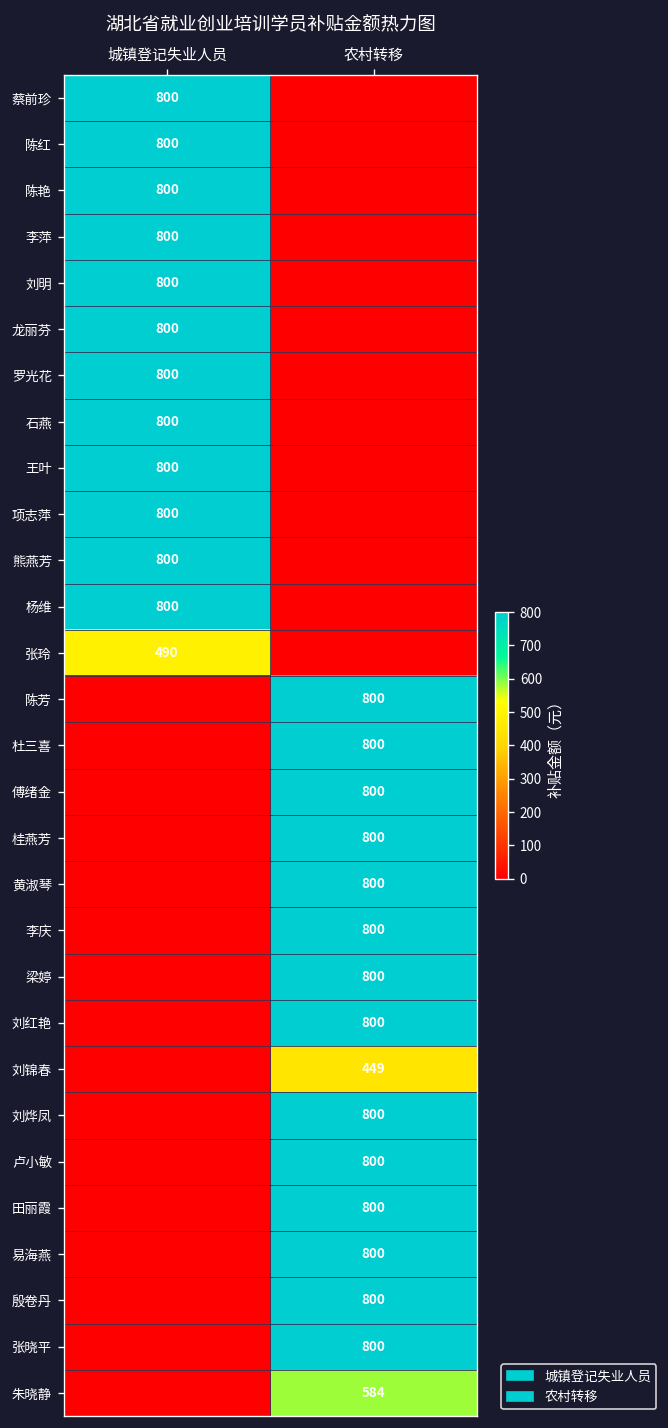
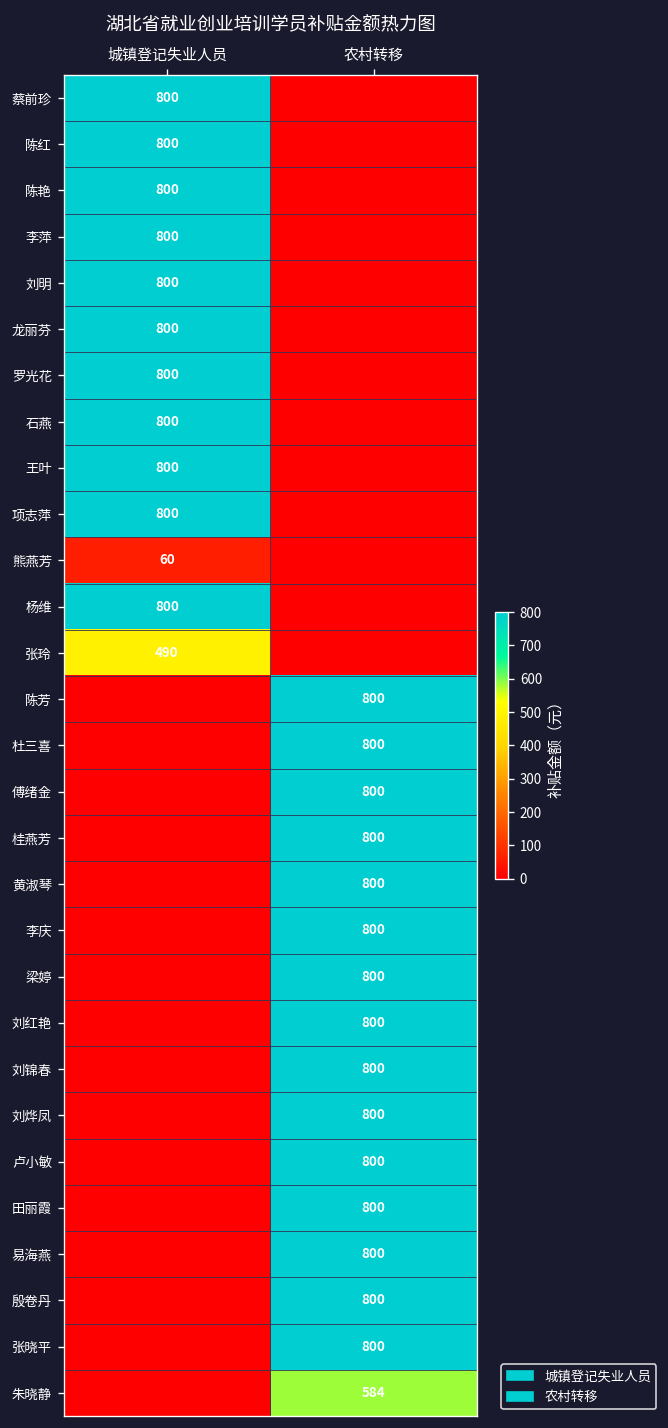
熊燕芳, 城镇登记失业人员: 800 -> 60
刘锦春, 农村转移: 449 -> 800
